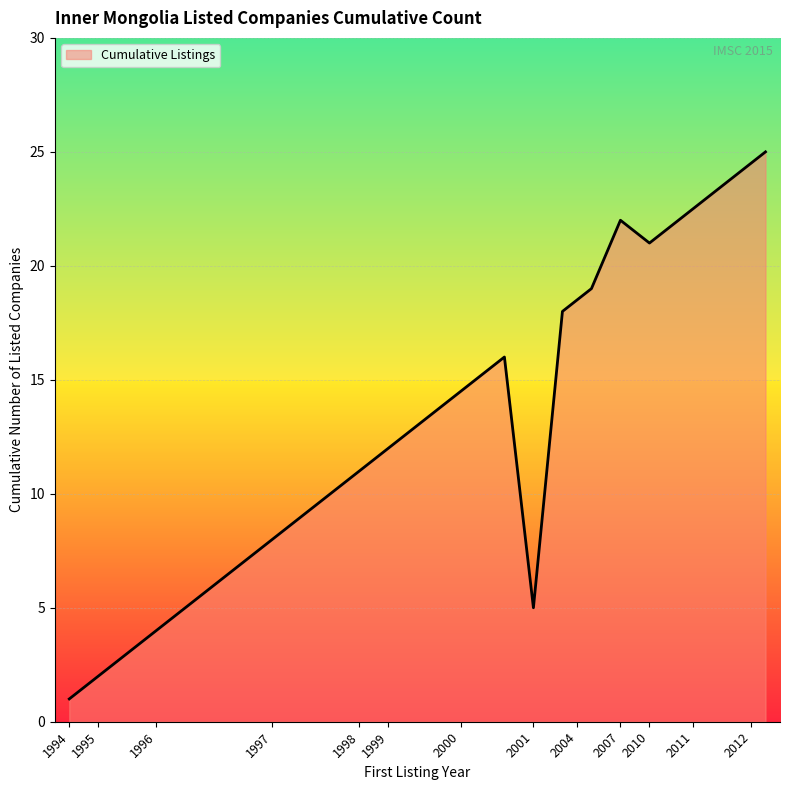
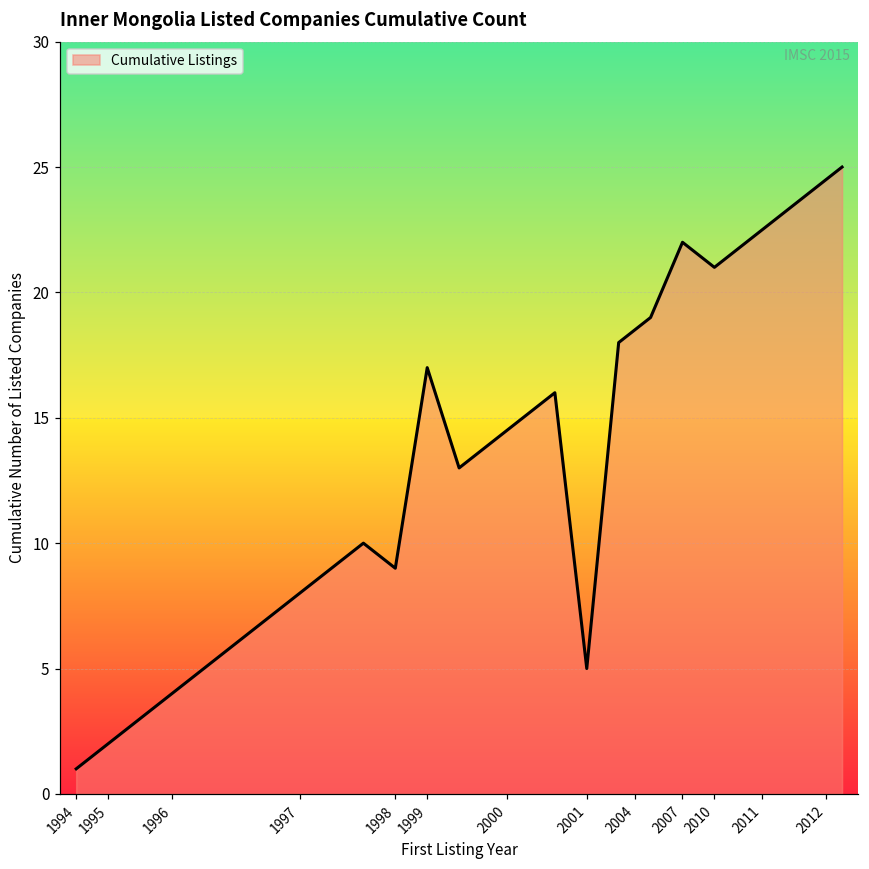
1998: 11 -> 9
1999: 12 -> 17
